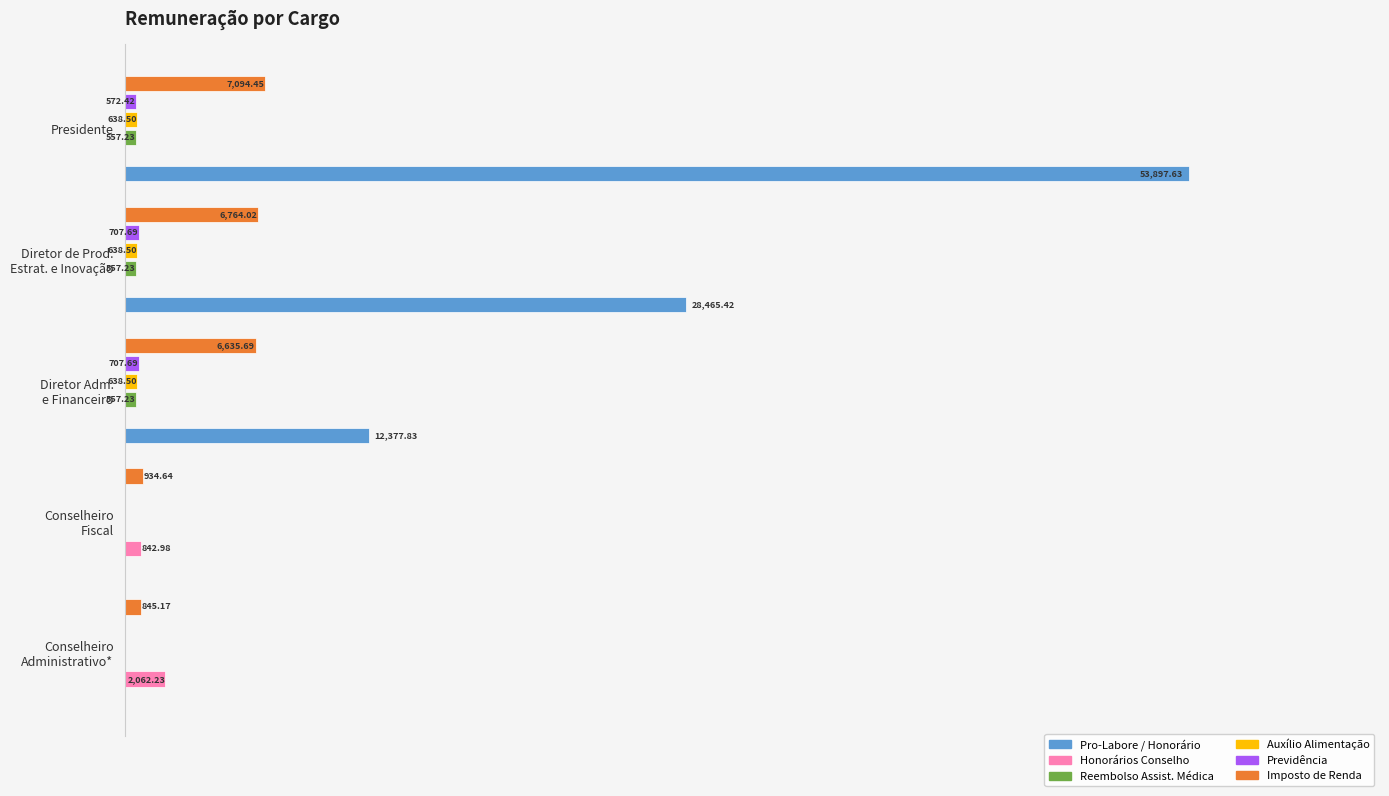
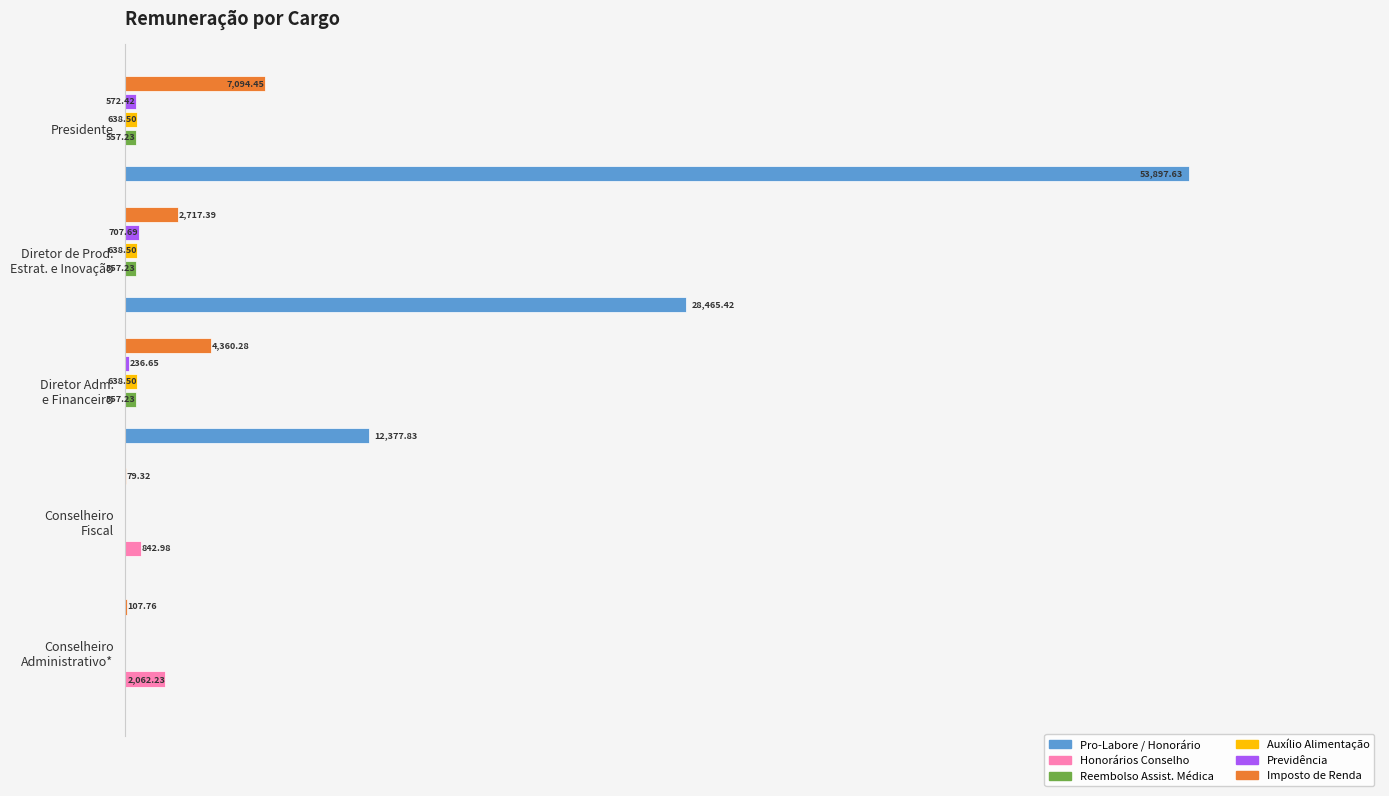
Imposto de Renda, Diretor de Prod. Estrat. e Inovação: 6,764.02 -> 2,717.39
Imposto de Renda, Diretor Adm. e Financeiro: 6,635.69 -> 4,360.28
Previdência, Diretor Adm. e Financeiro: 707.69 -> 236.65
Imposto de Renda, Conselheiro Fiscal: 934.64 -> 79.32
Imposto de Renda, Conselheiro Administrativo*: 845.17 -> 107.76
